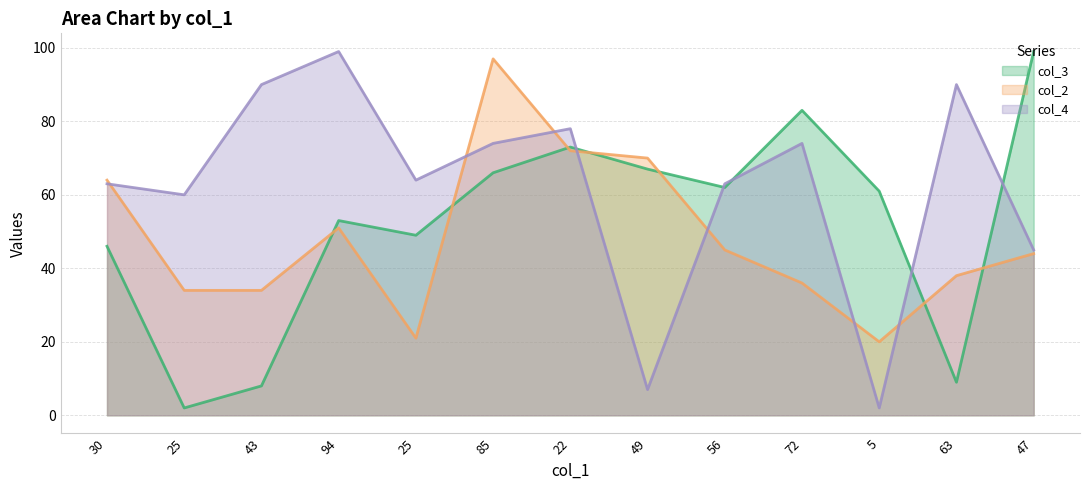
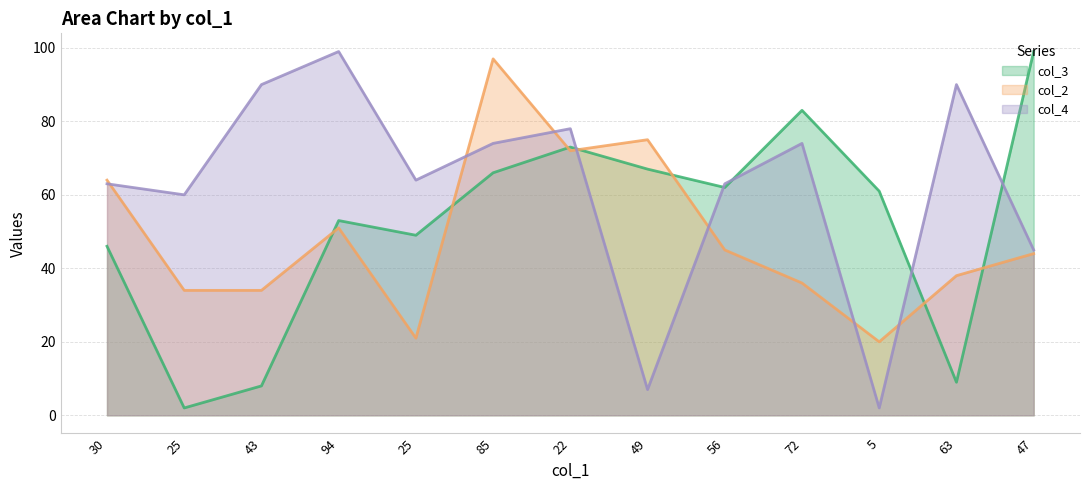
col_2, 49: 70 -> 75
